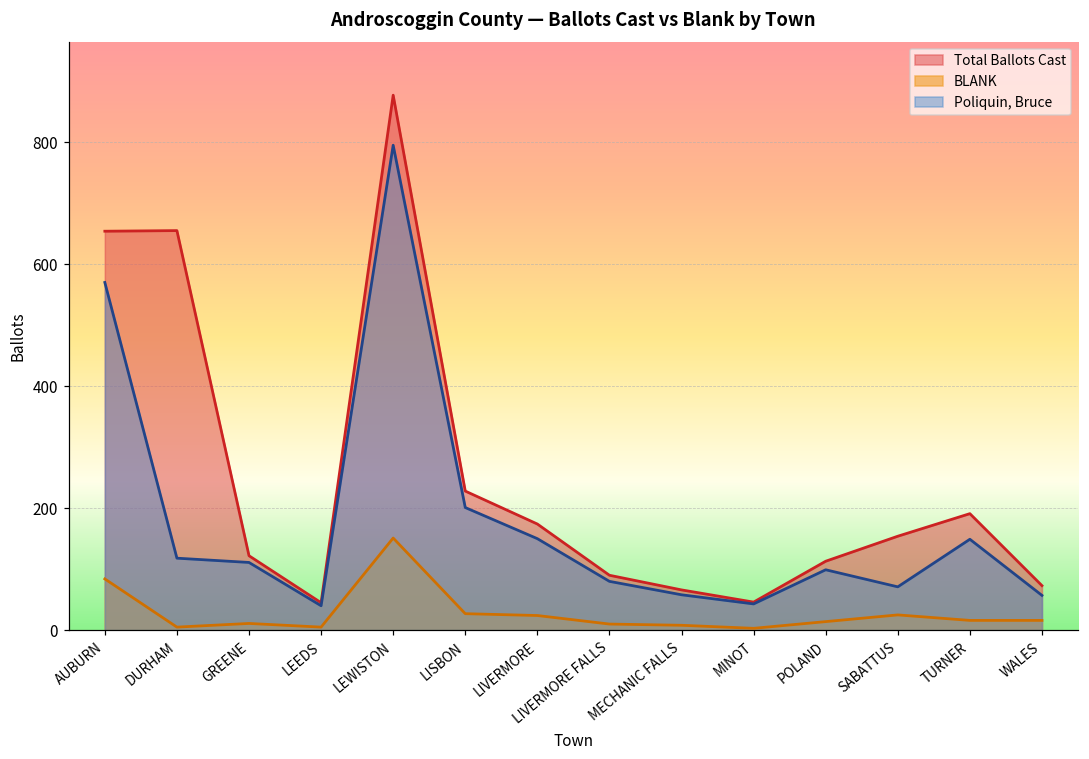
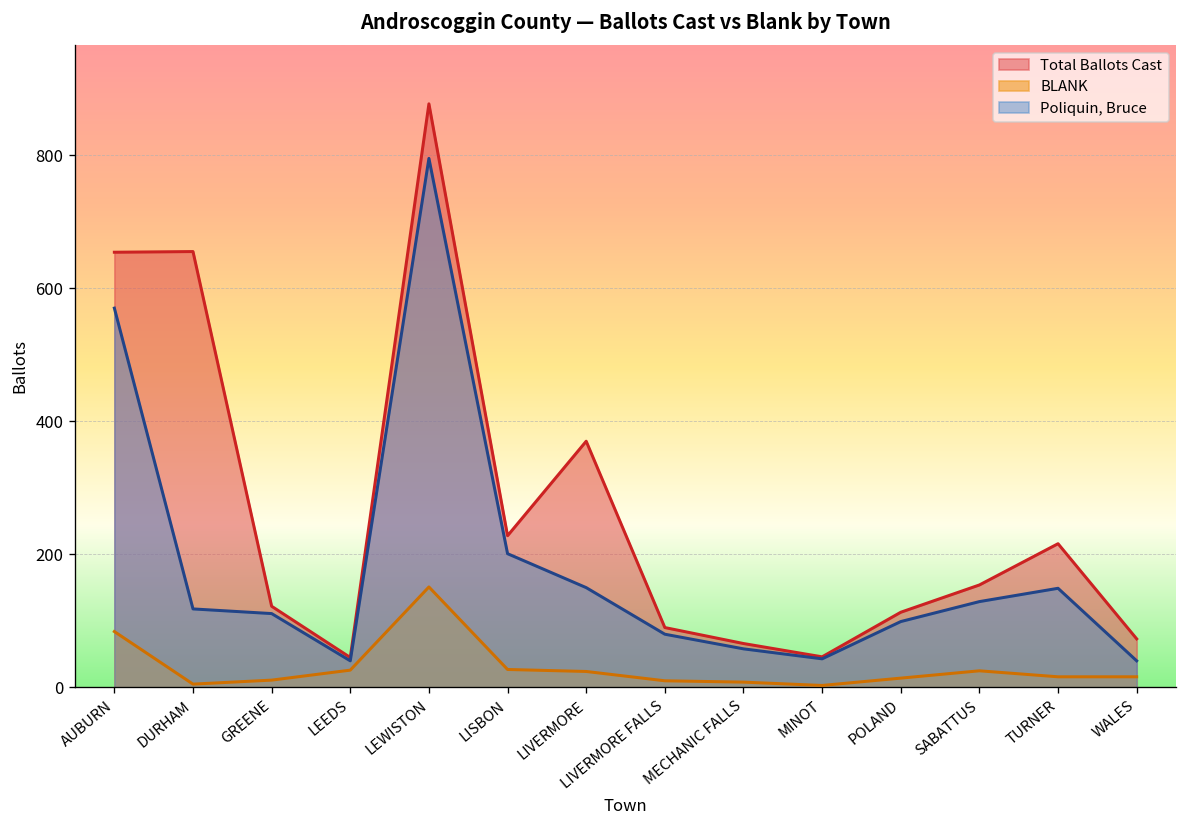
BLANK, LEEDS: 10 -> 30
Total Ballots Cast, LIVERMORE: 170 -> 370
Poliquin, Bruce, SABATTUS: 70 -> 130
Total Ballots Cast, TURNER: 190 -> 220
Poliquin, Bruce, WALES: 60 -> 40
